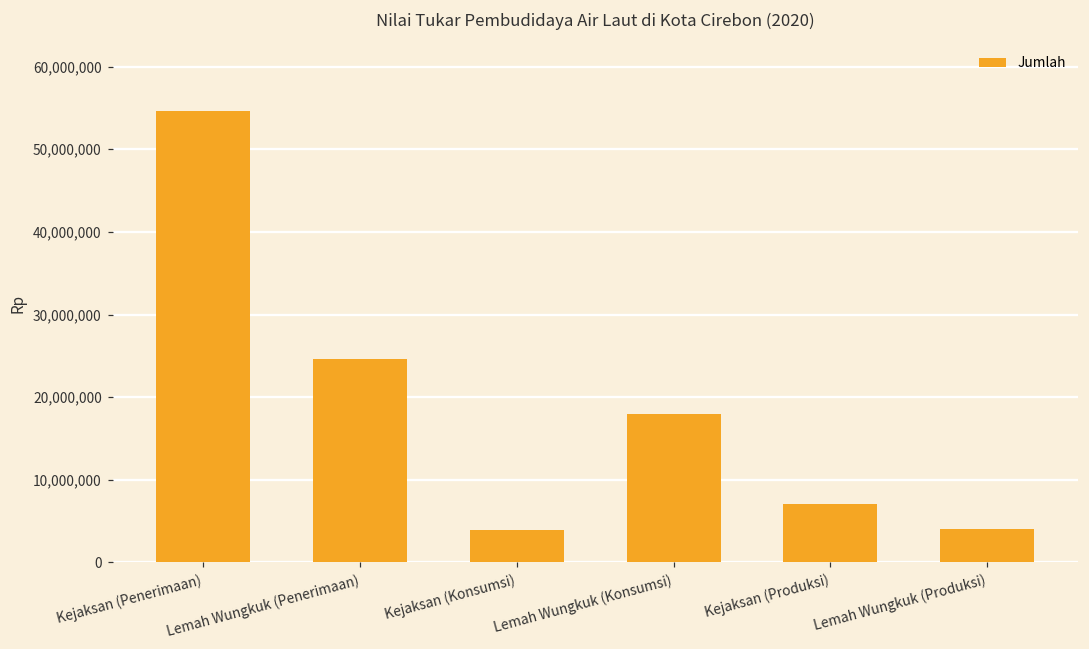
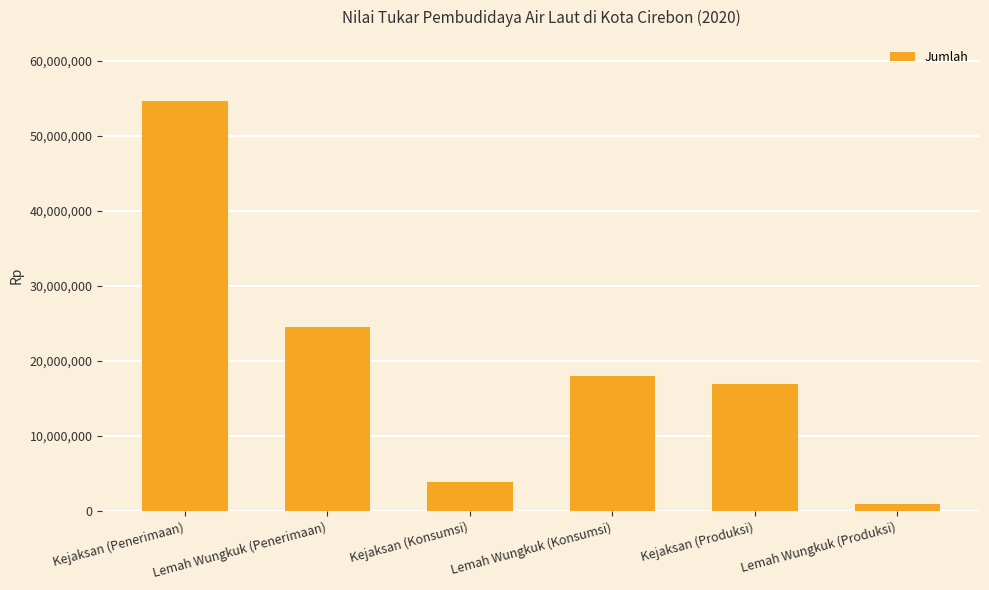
Kejaksan (Produksi): 7,000,000 -> 17,000,000
Lemah Wungkuk (Produksi): 4,000,000 -> 1,000,000
